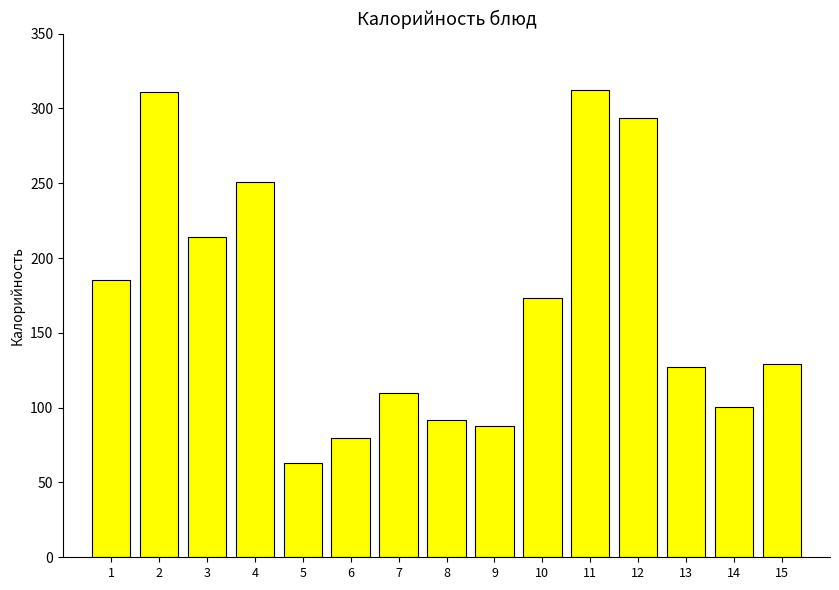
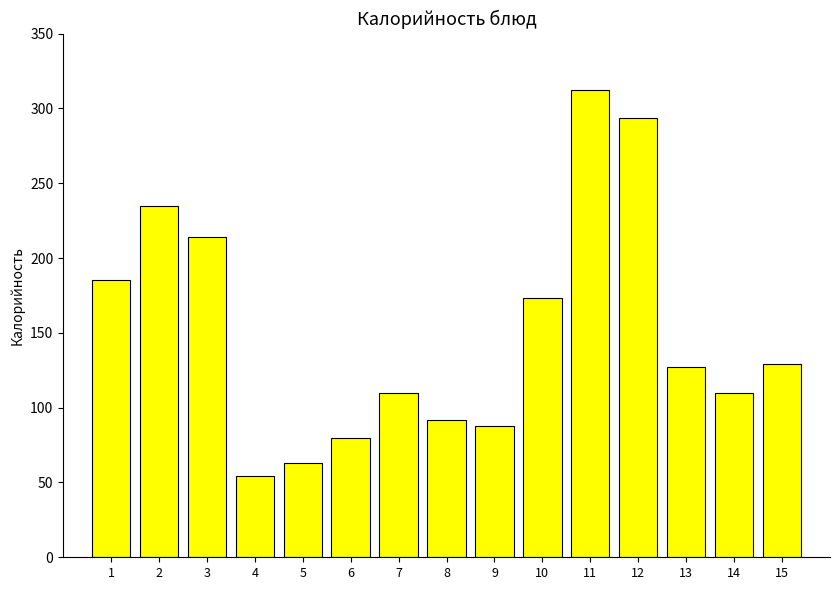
2: 311 -> 235
4: 251 -> 54
14: 100 -> 110
